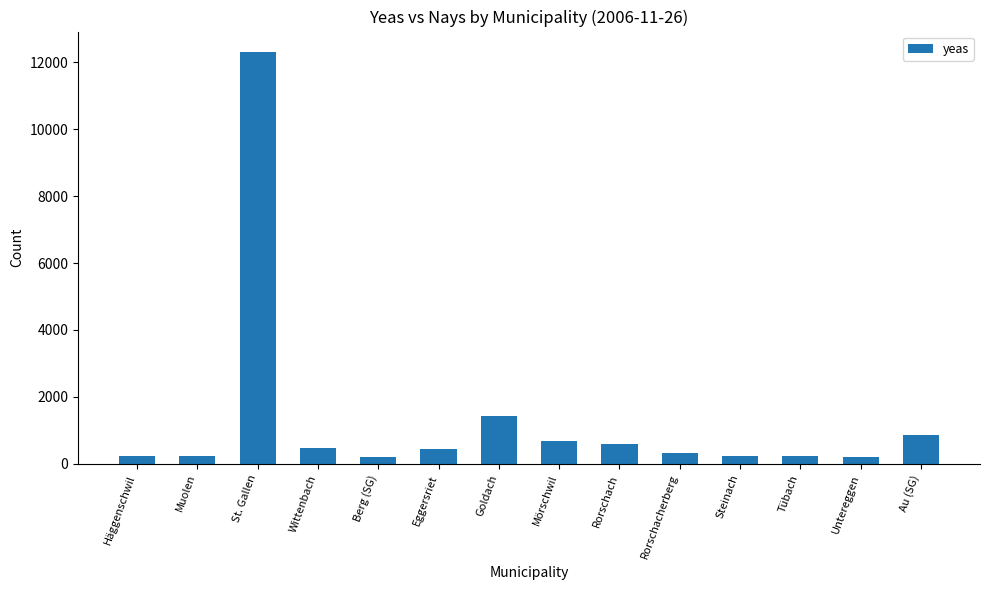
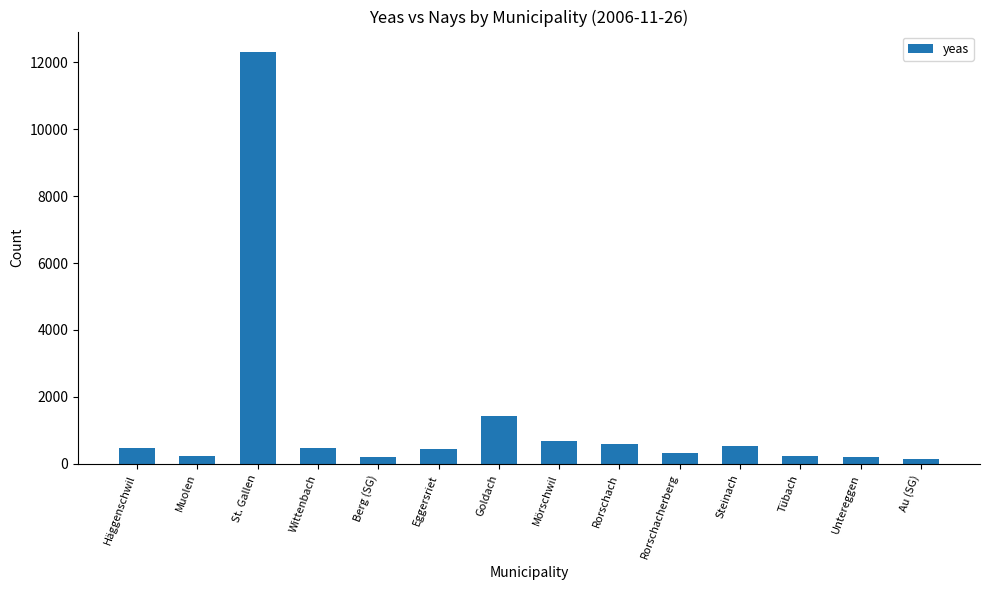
Häggenschwil: 200 -> 500
Steinach: 200 -> 500
Au (SG): 900 -> 200
